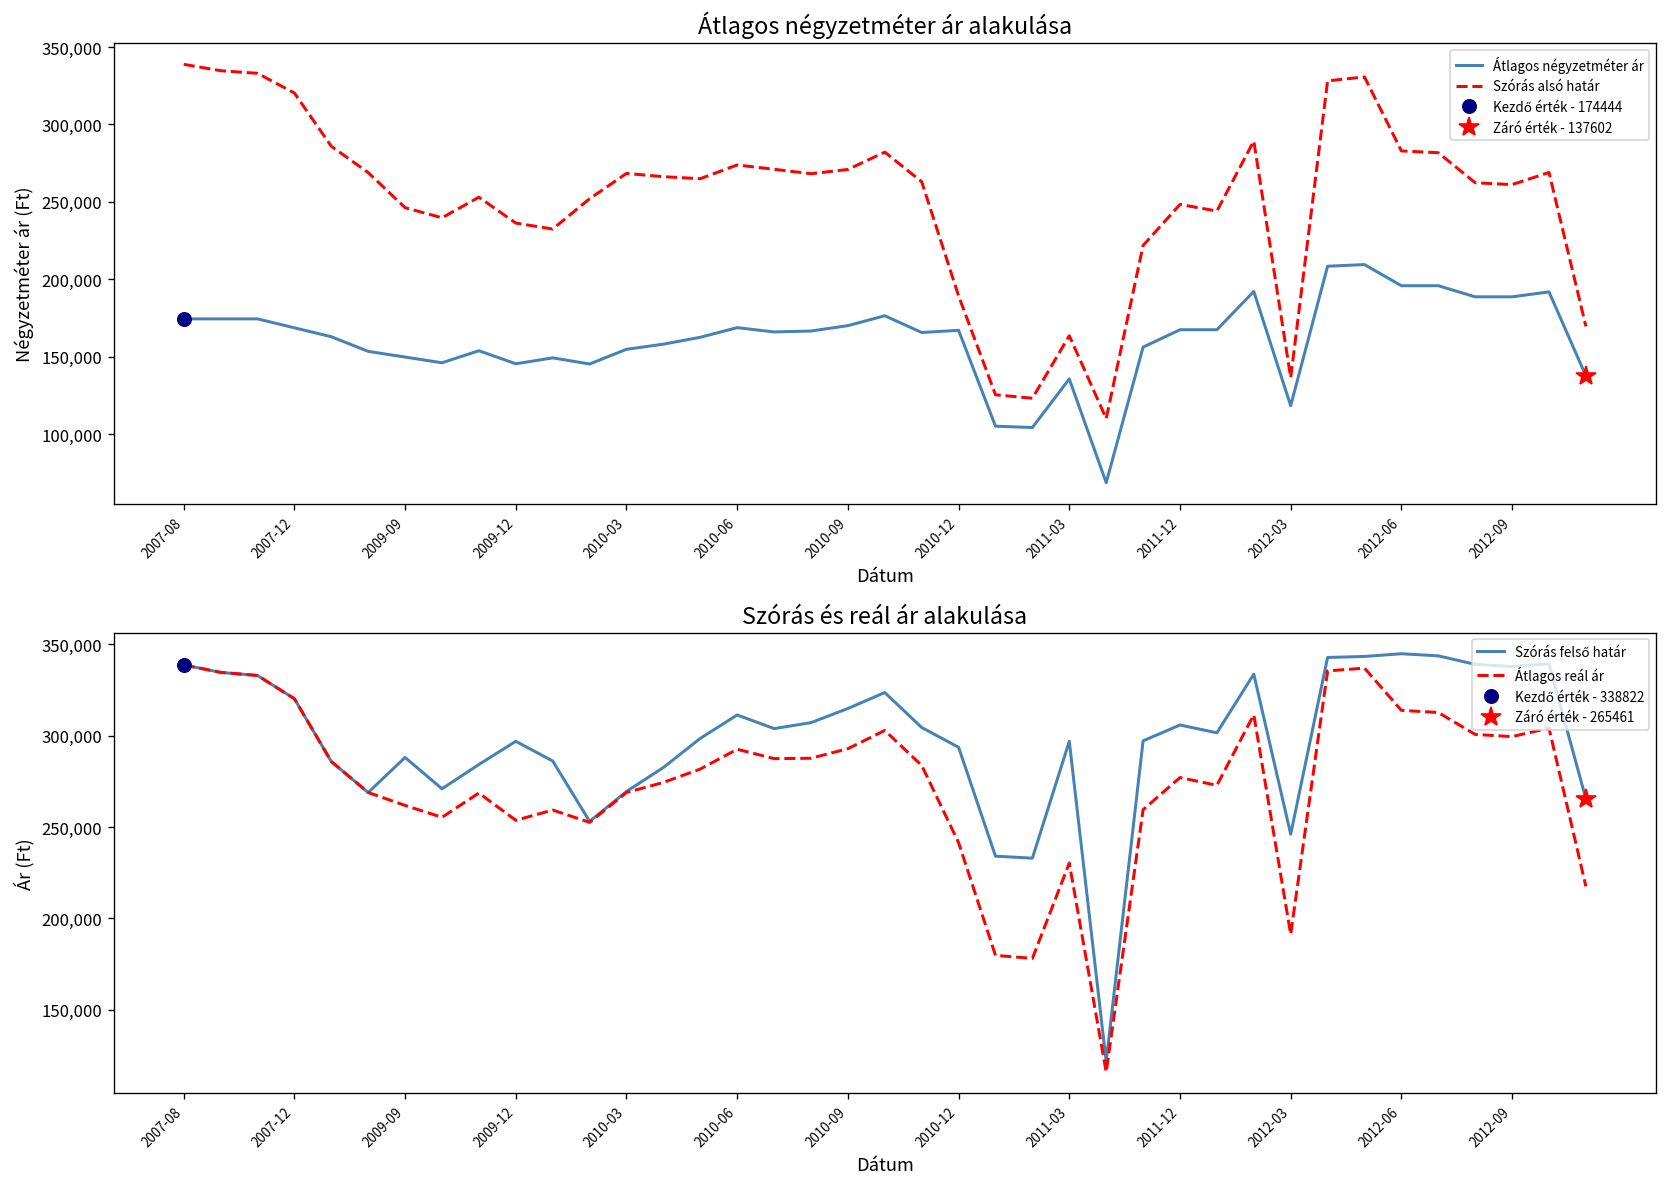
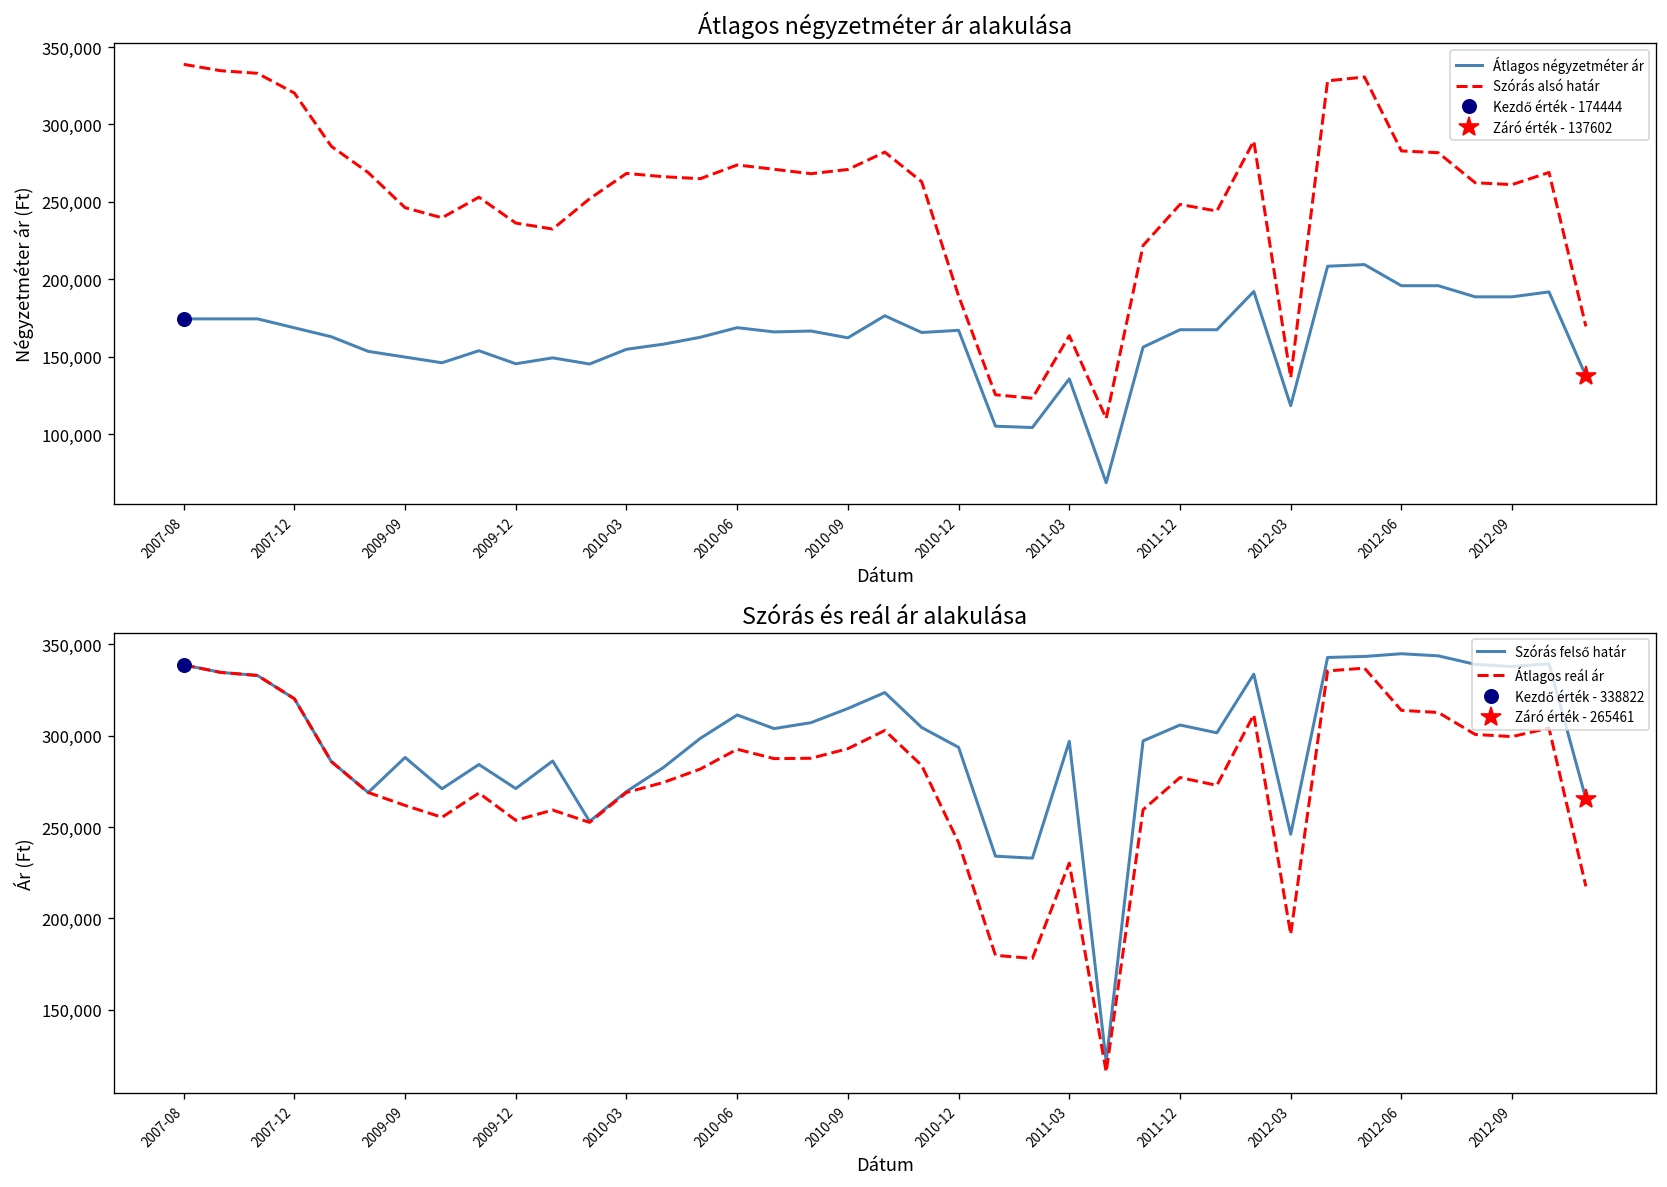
Átlagos négyzetméter ár alakulása, Átlagos négyzetméter ár, 2010-09: 170,000 -> 162,000
Szórás és reál ár alakulása, Szórás felső határ, 2009-12: 297,000 -> 271,000
